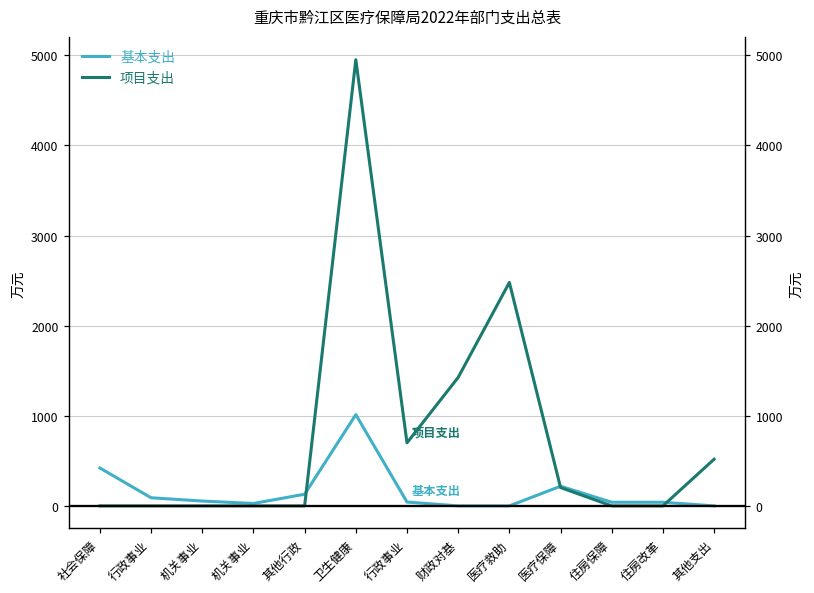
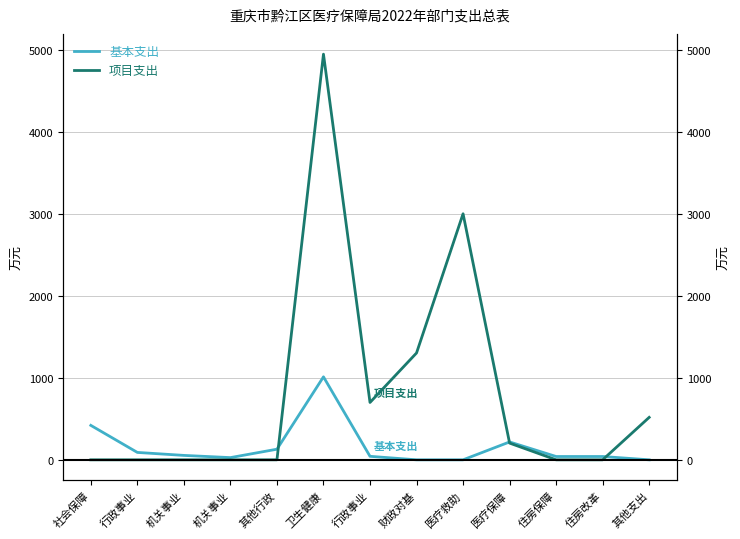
项目支出, 财政对基: 1400 -> 1300
项目支出, 医疗救助: 2500 -> 3000
